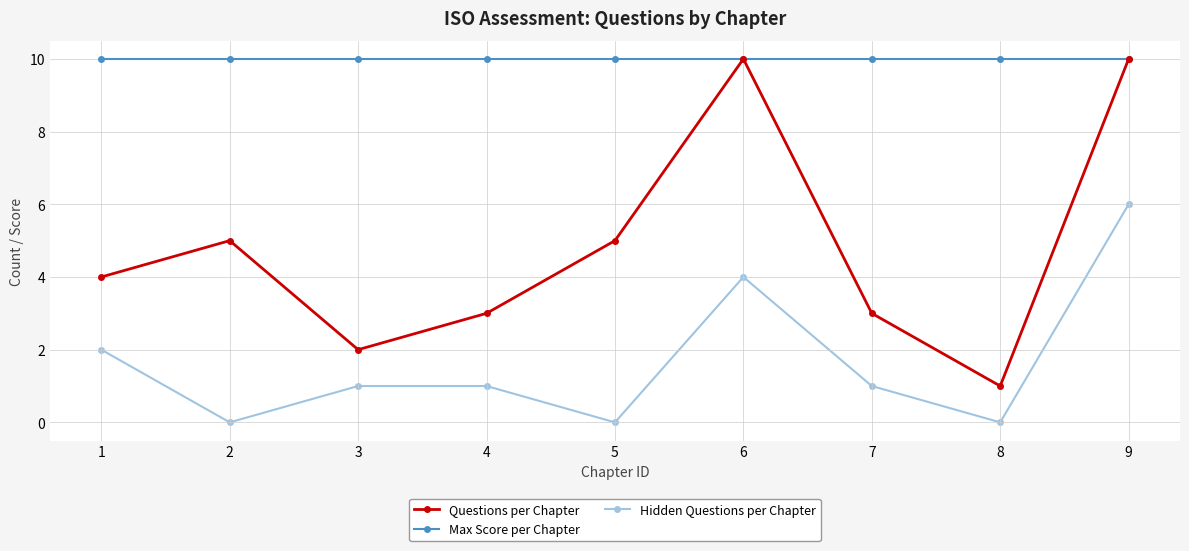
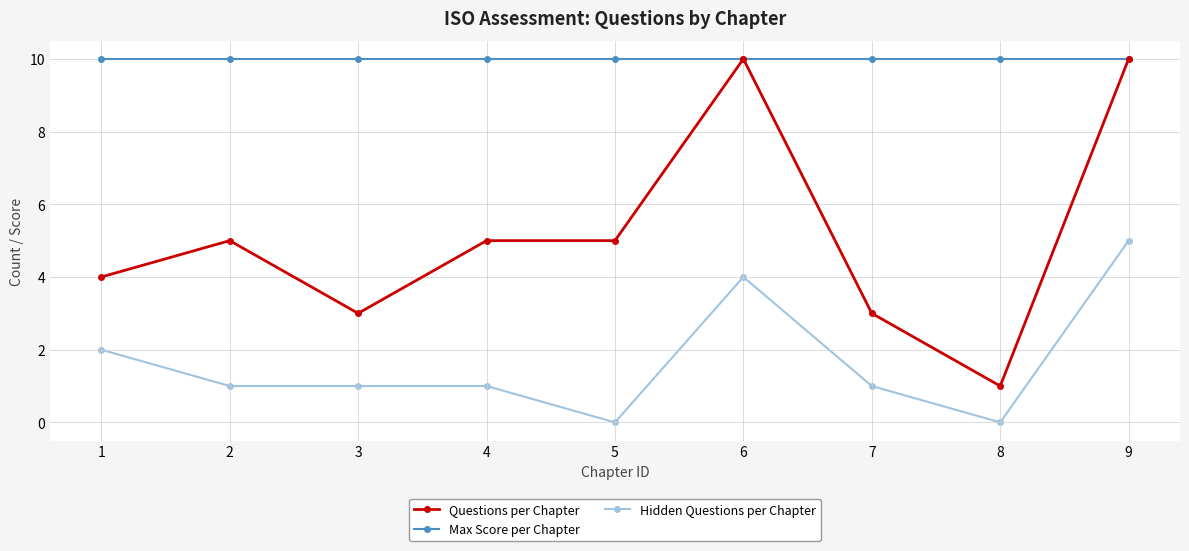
Hidden Questions per Chapter, 2: 0 -> 1
Questions per Chapter, 3: 2 -> 3
Questions per Chapter, 4: 3 -> 5
Hidden Questions per Chapter, 9: 6 -> 5
